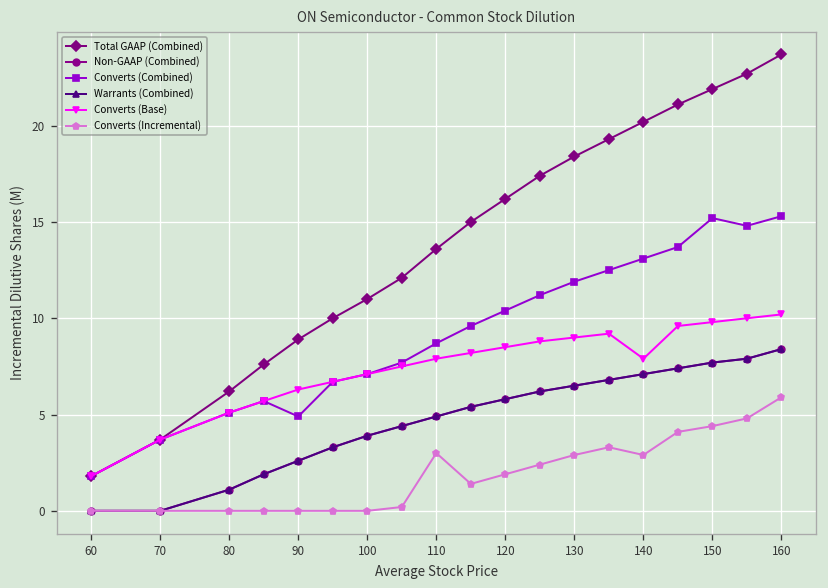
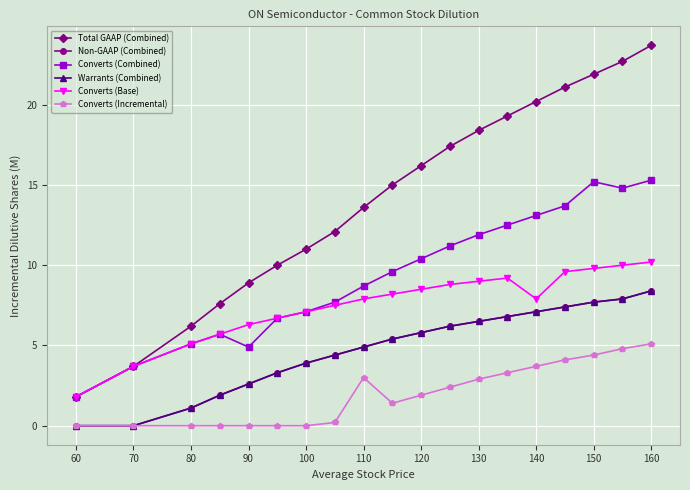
Converts (Incremental), 140: 2.9 -> 3.7
Converts (Incremental), 160: 5.9 -> 5.1
